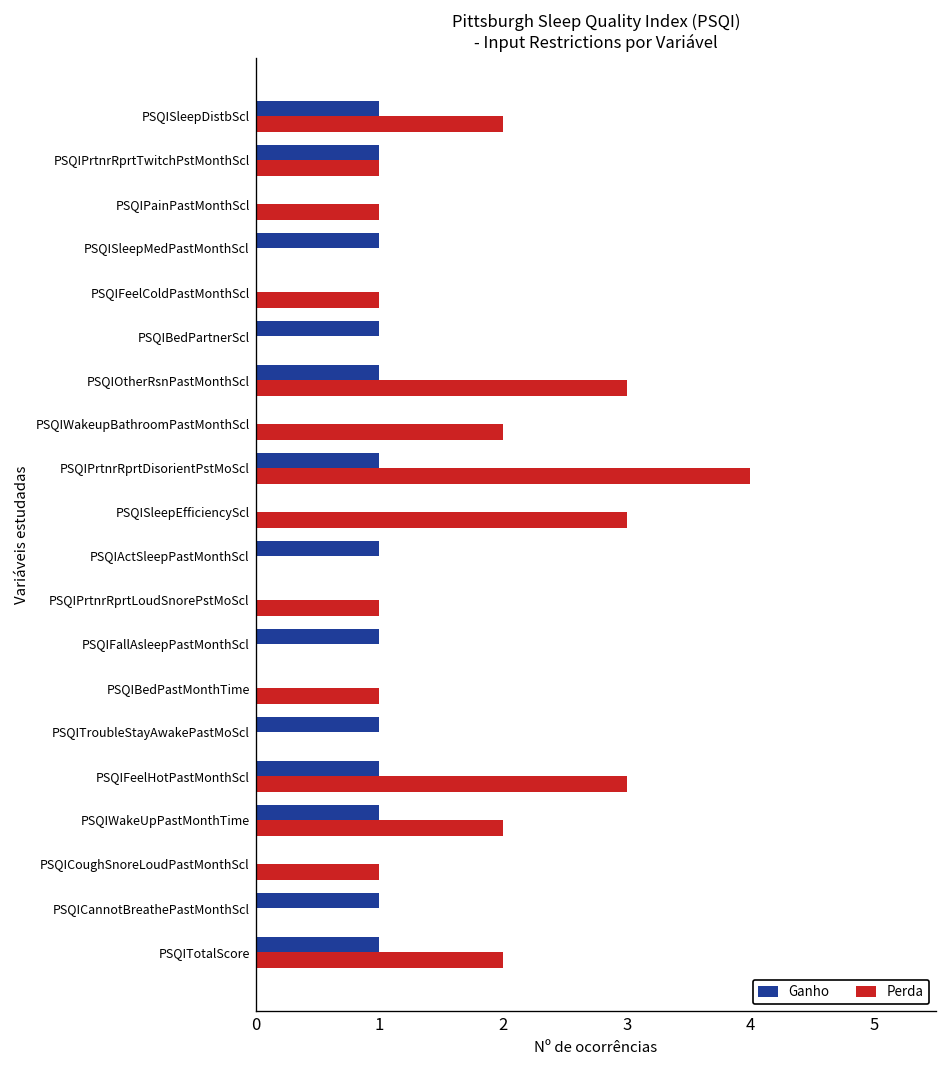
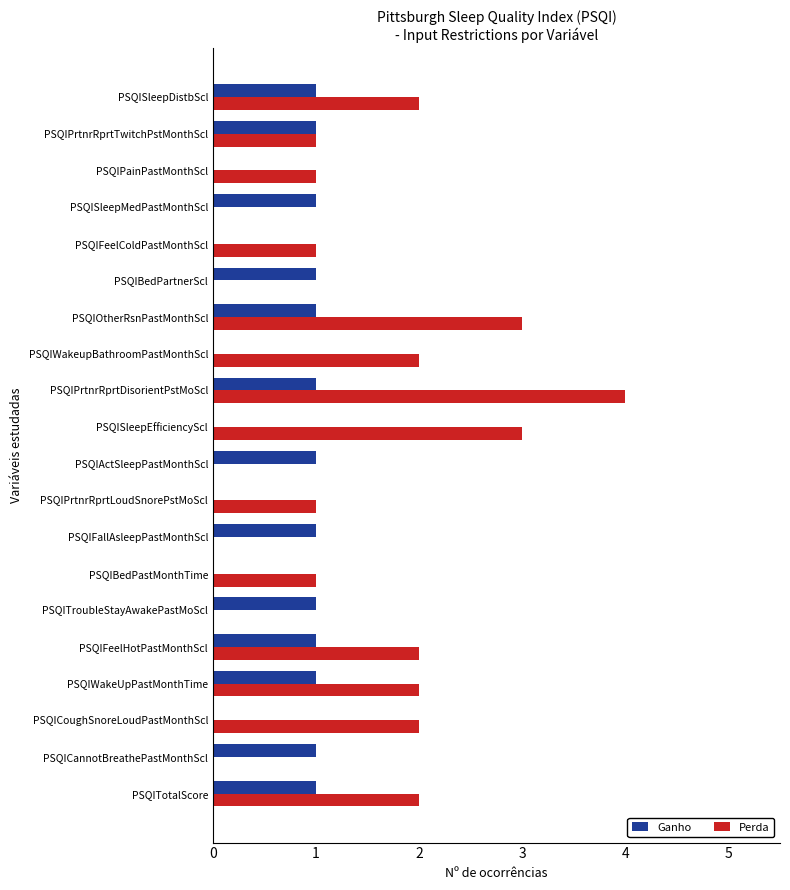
Perda, PSQIFeelHotPastMonthScl: 3 -> 2
Perda, PSQICoughSnoreLoudPastMonthScl: 1 -> 2
